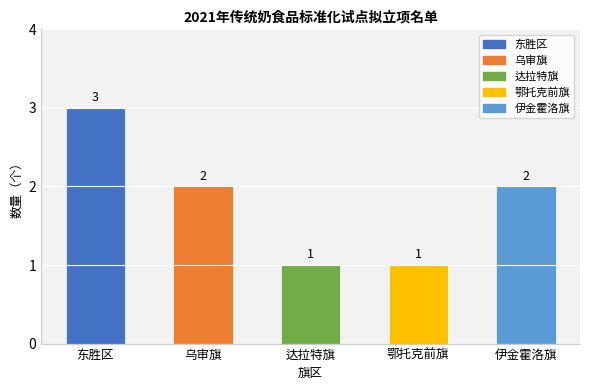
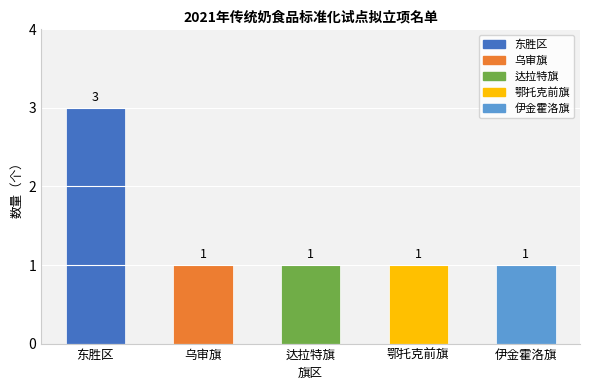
乌审旗: 2 -> 1
伊金霍洛旗: 2 -> 1
